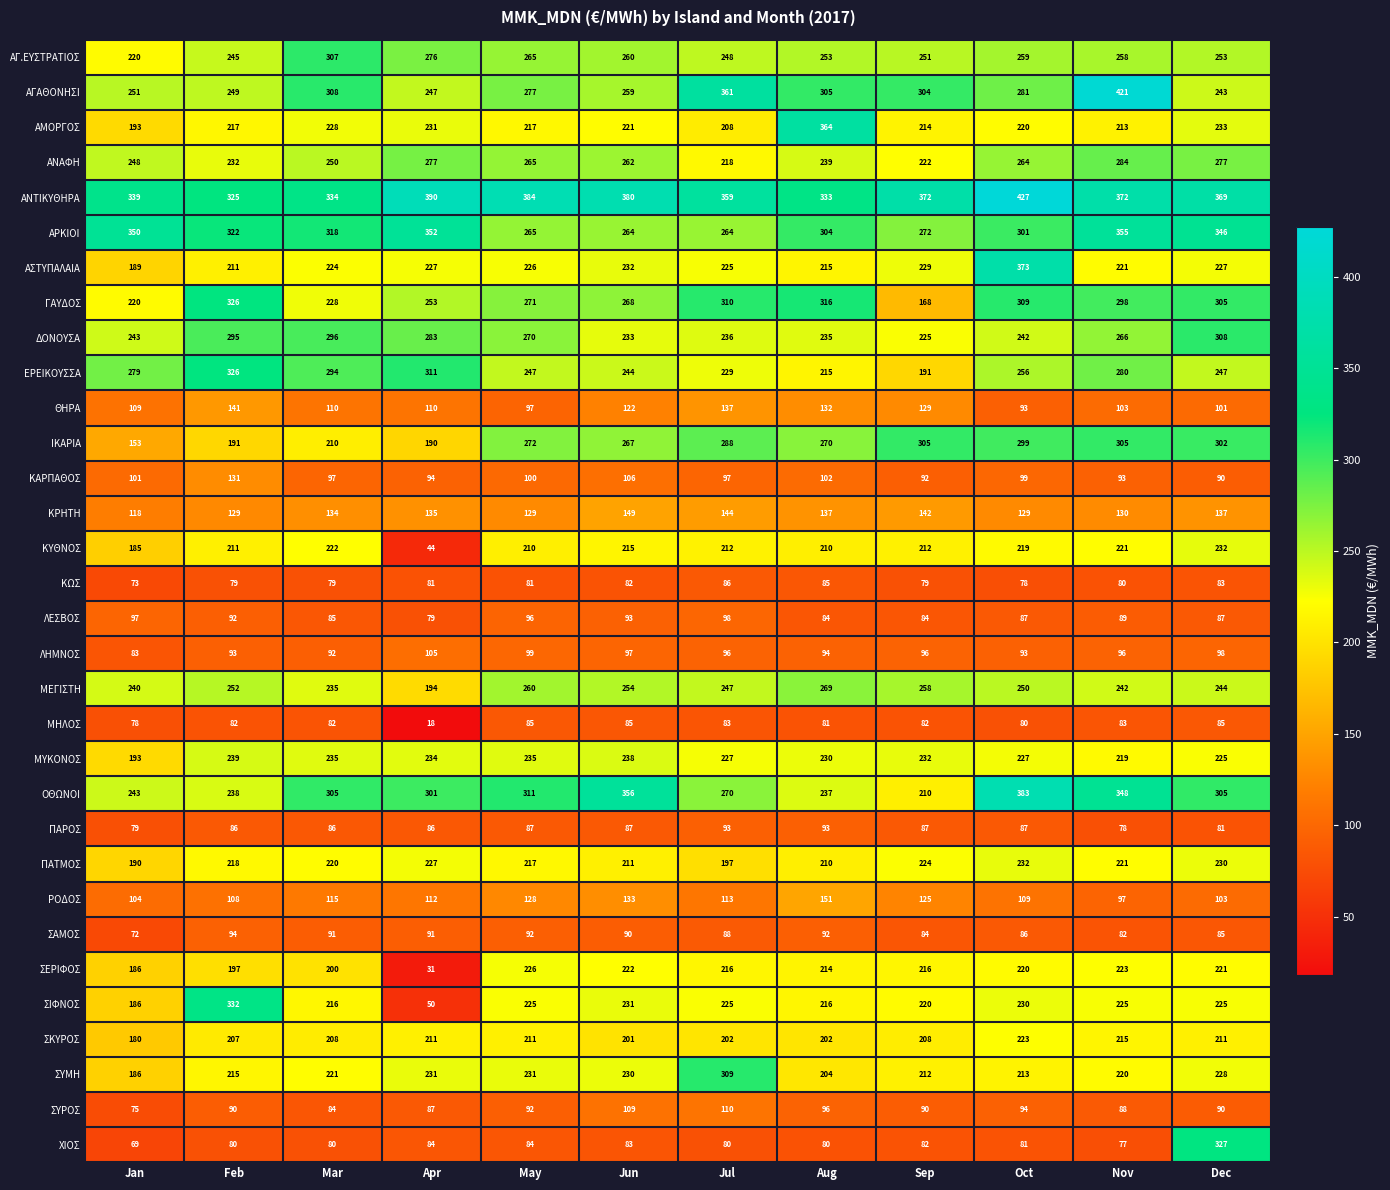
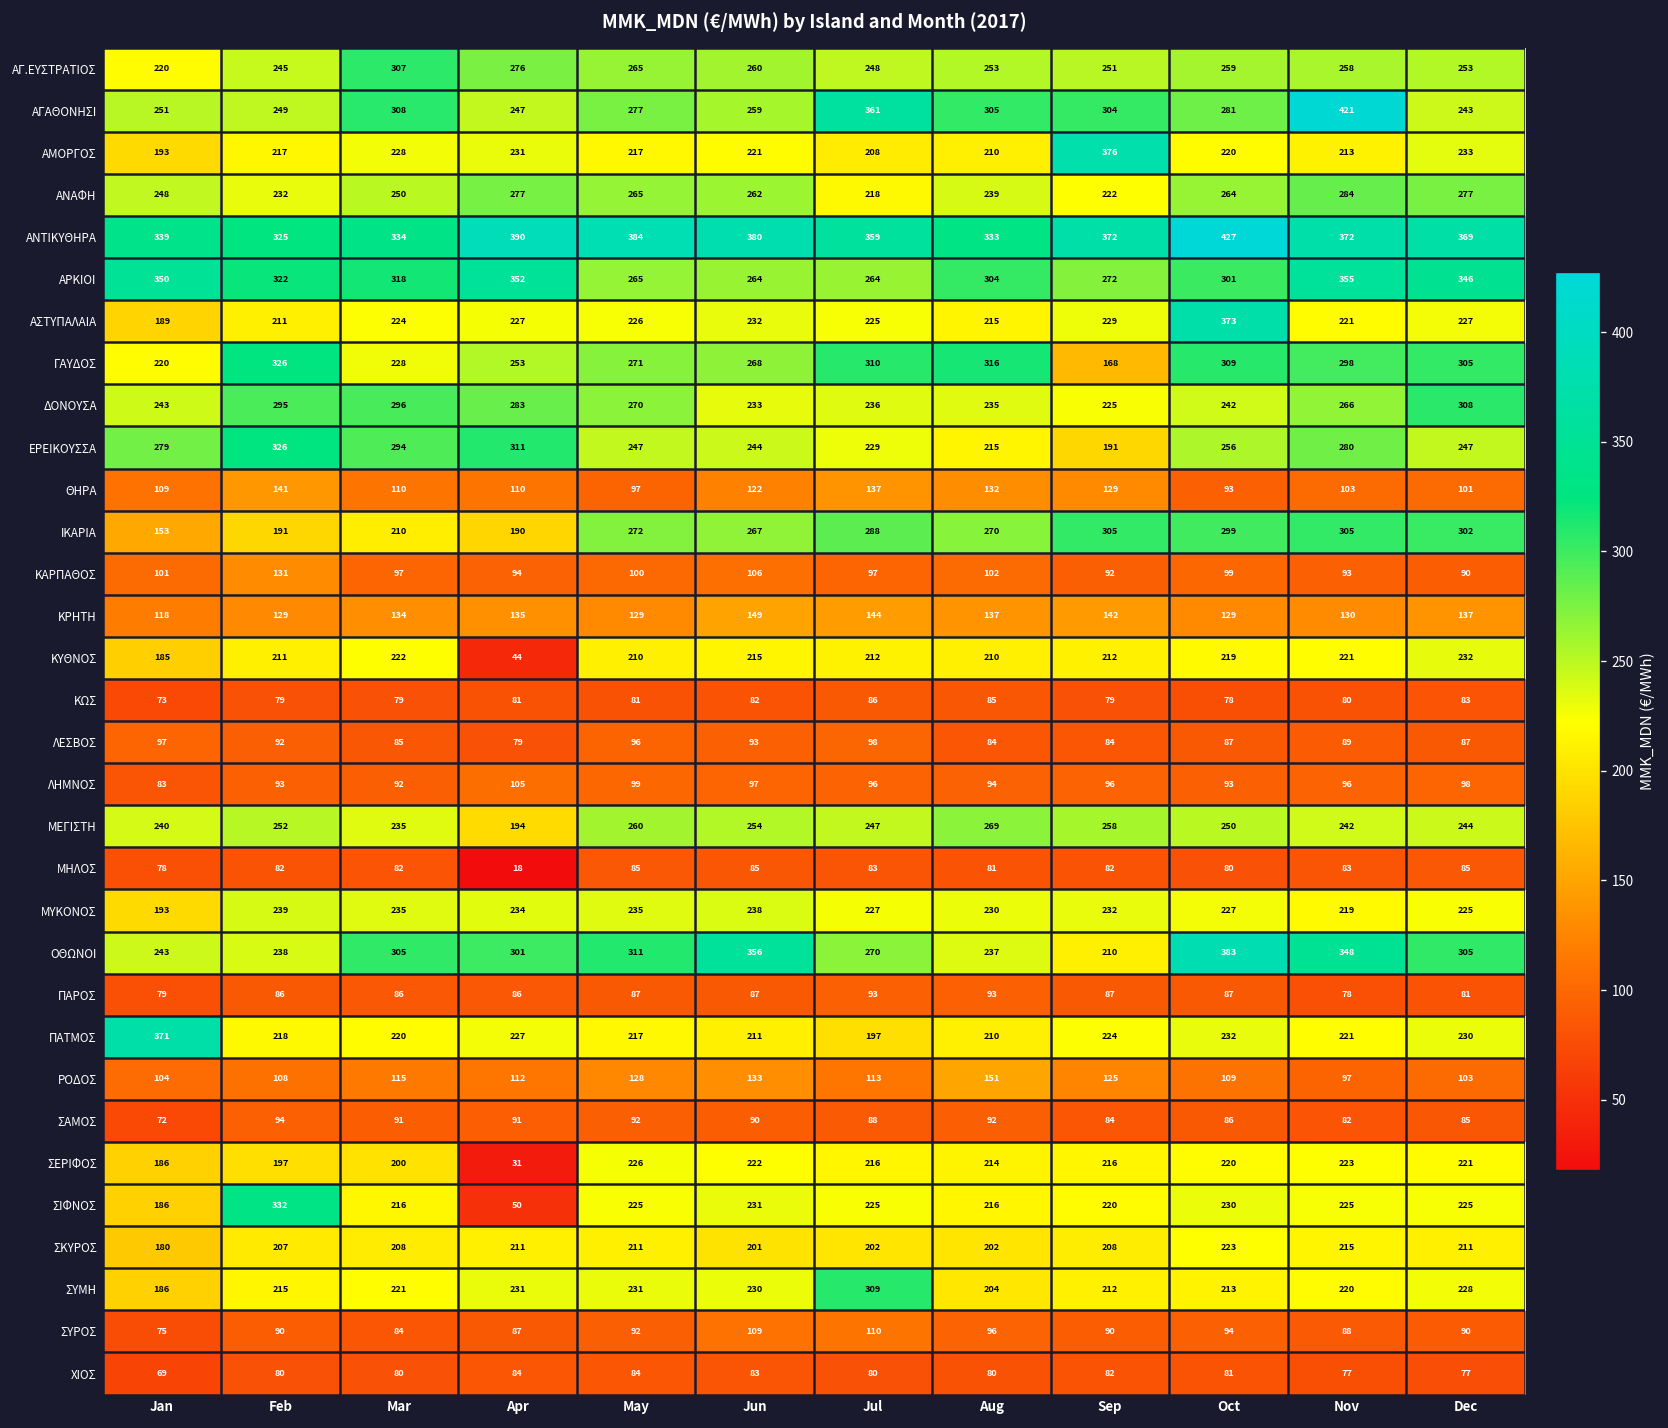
ΑΜΟΡΓΟΣ, Aug: 364 -> 210
ΑΜΟΡΓΟΣ, Sep: 214 -> 376
ΠΑΤΜΟΣ, Jan: 190 -> 371
ΧΙΟΣ, Dec: 327 -> 77
